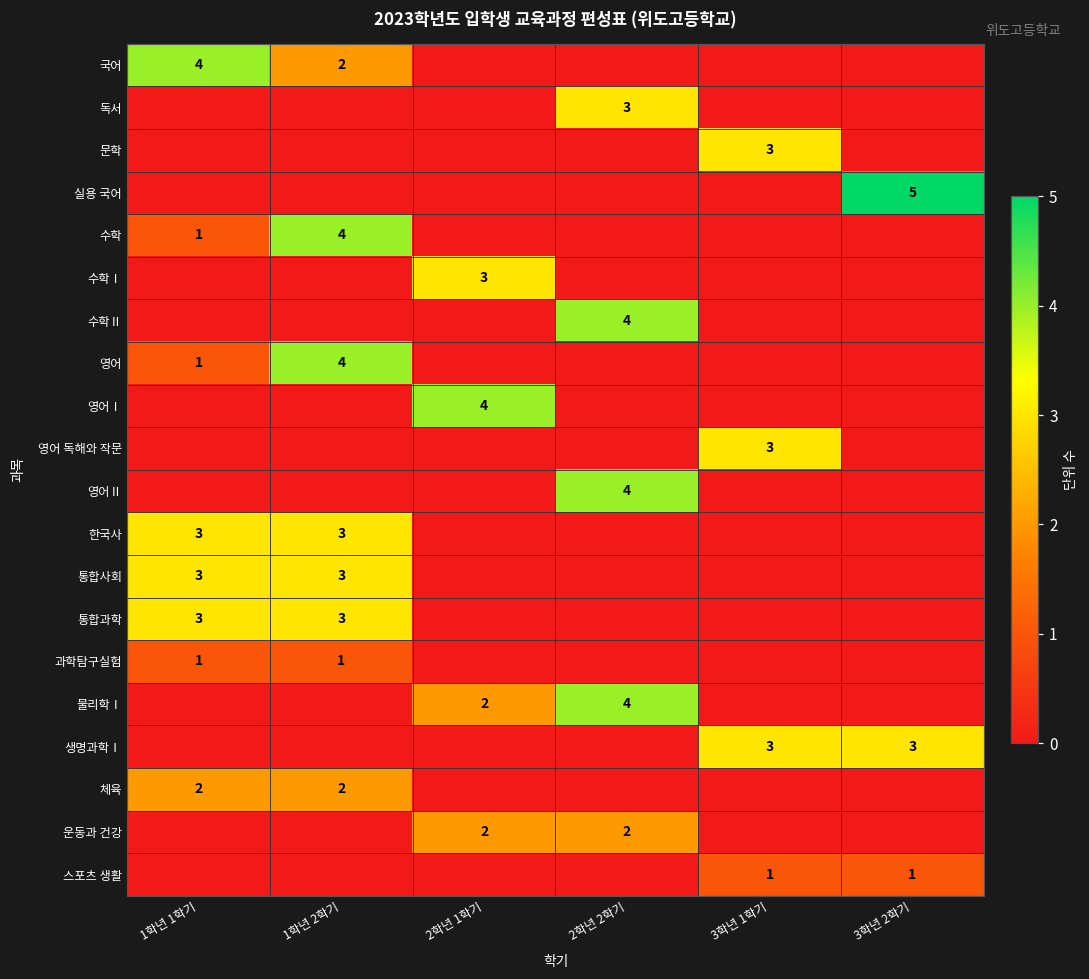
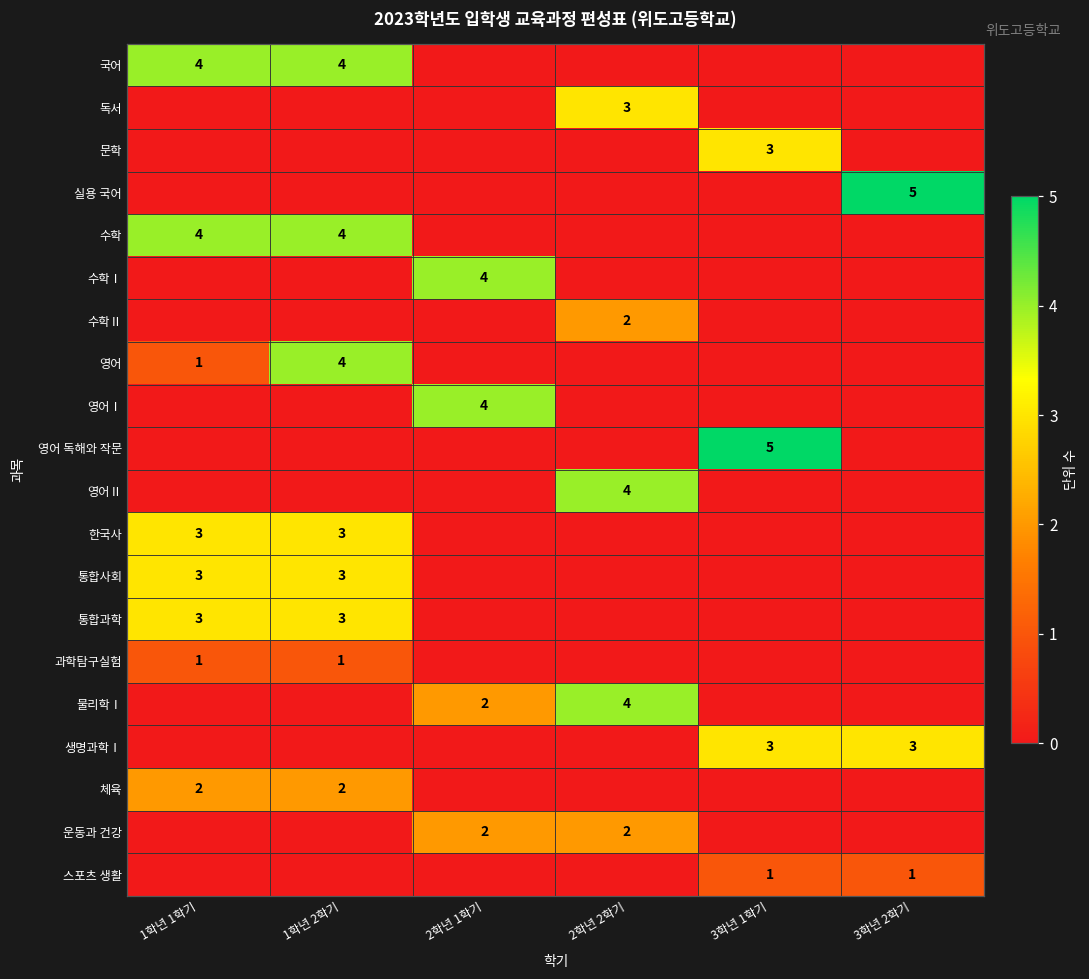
국어, 1학년 2학기: 2 -> 4
수학, 1학년 1학기: 1 -> 4
수학Ⅰ, 2학년 1학기: 3 -> 4
수학Ⅱ, 2학년 2학기: 4 -> 2
영어 독해와 작문, 3학년 1학기: 3 -> 5
